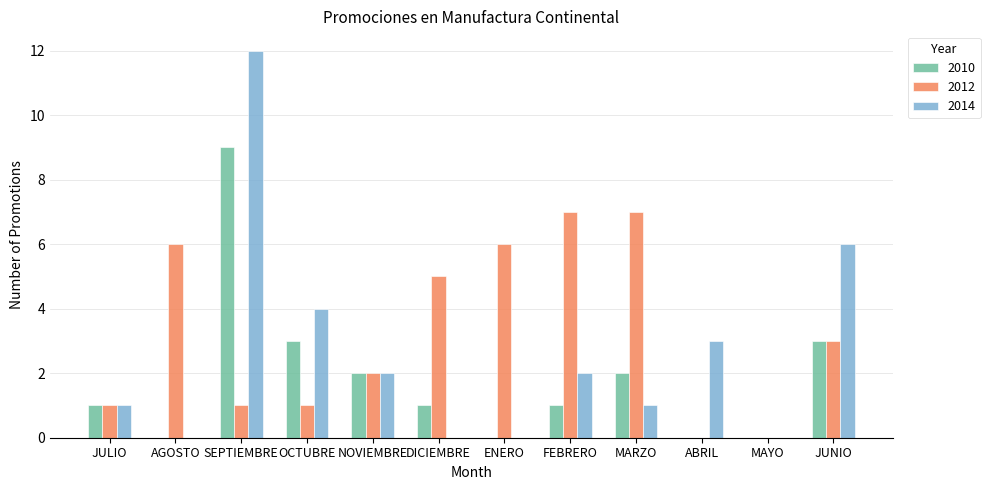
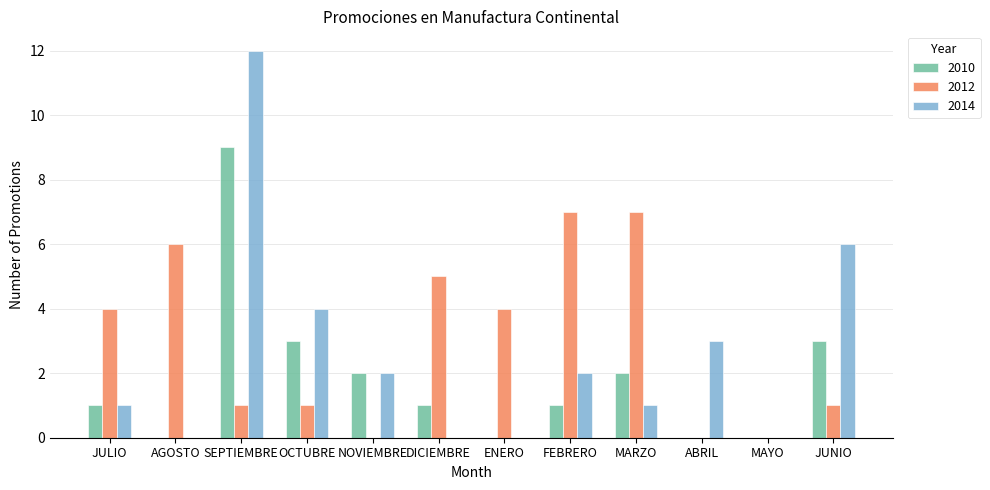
2012, JULIO: 1 -> 4
2012, NOVIEMBRE: 2 -> 0
2012, ENERO: 6 -> 4
2012, JUNIO: 3 -> 1
